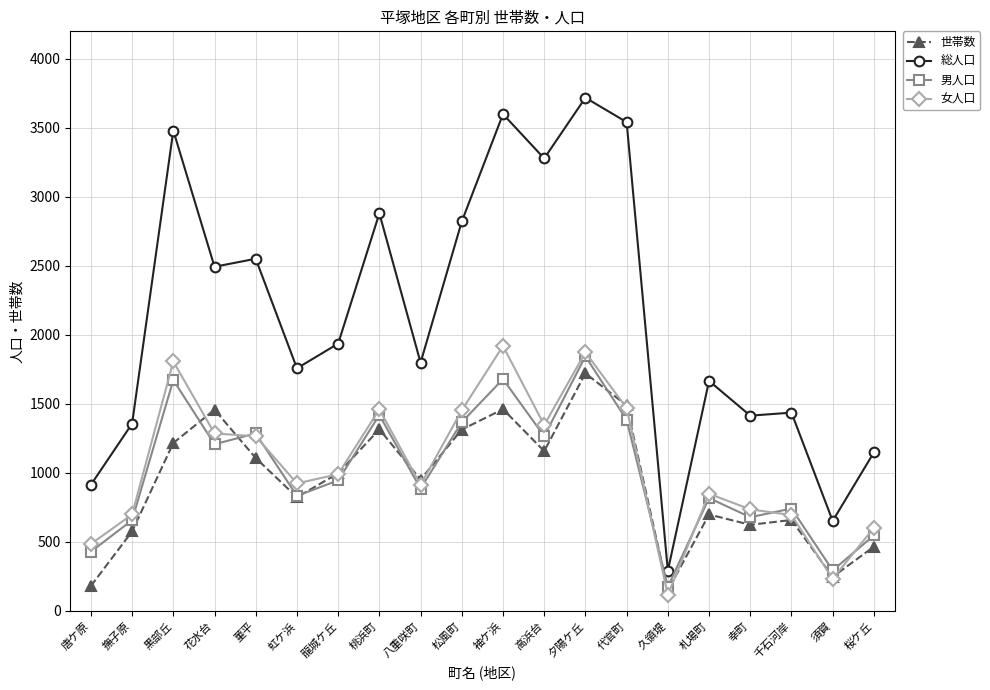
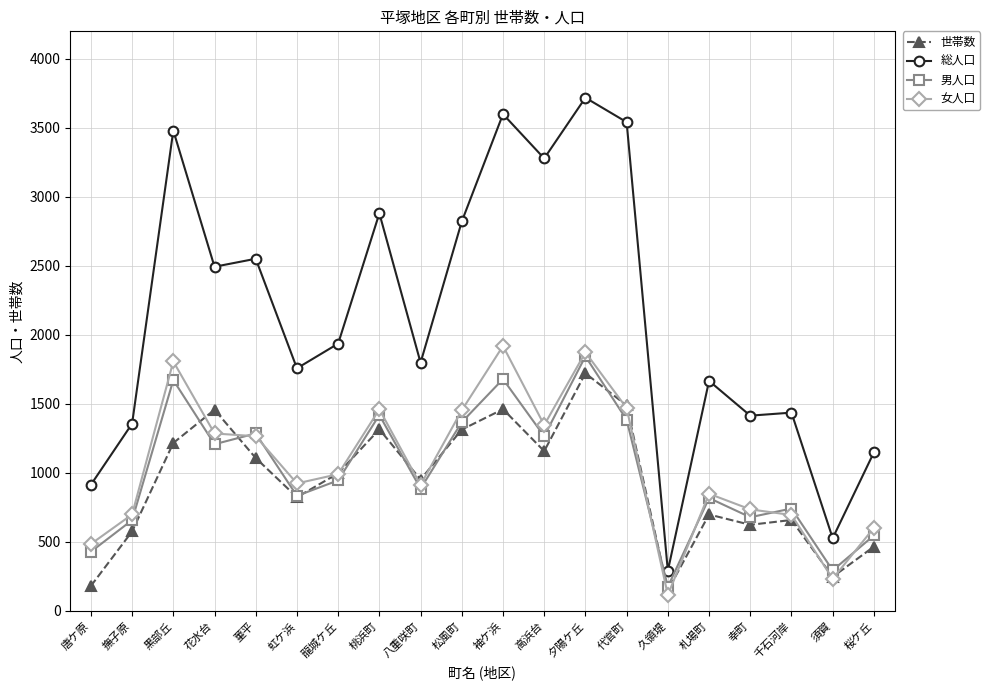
総人口, 須賀: 650 -> 530
